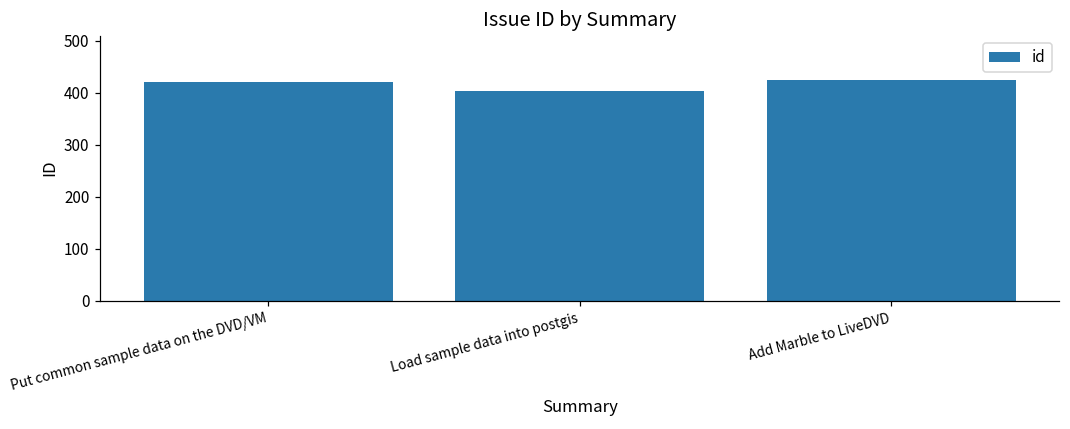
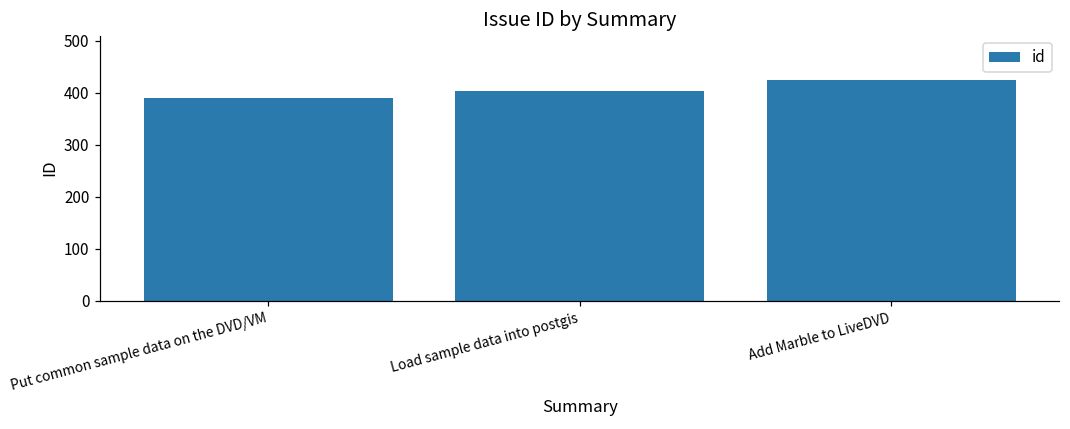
Put common sample data on the DVD/VM: 420 -> 390
